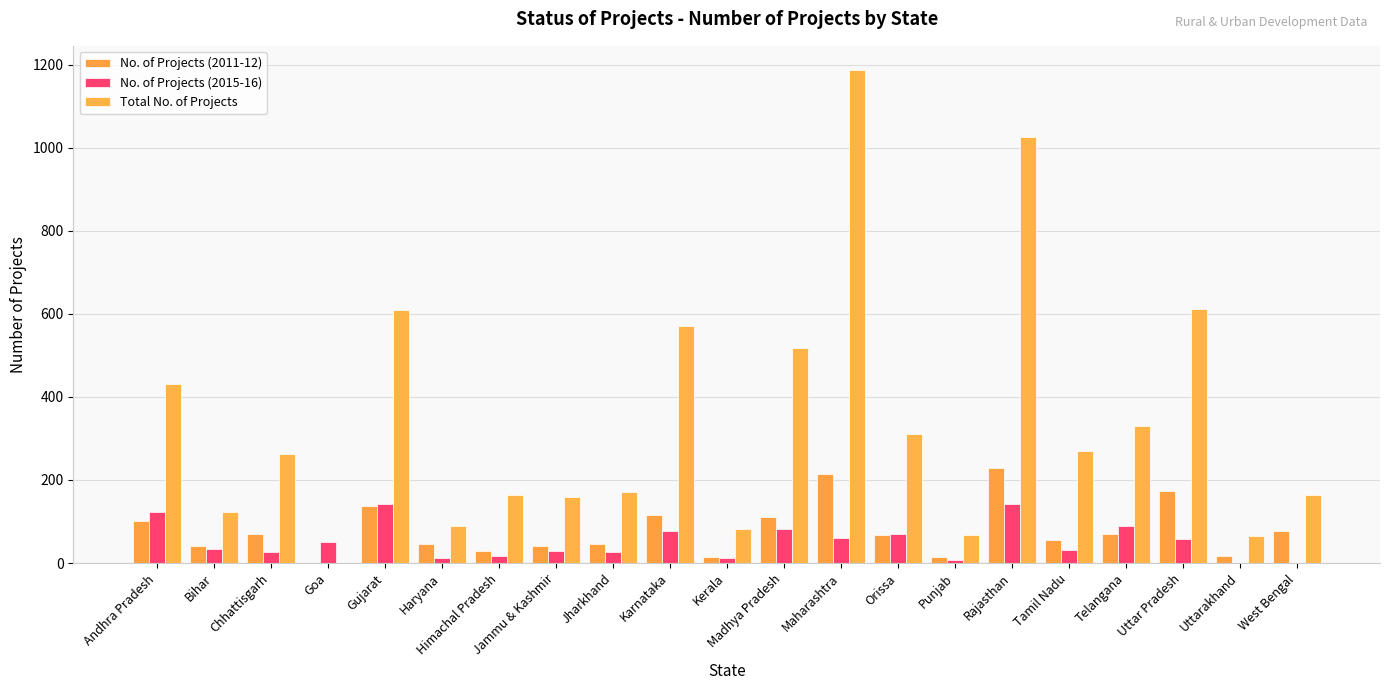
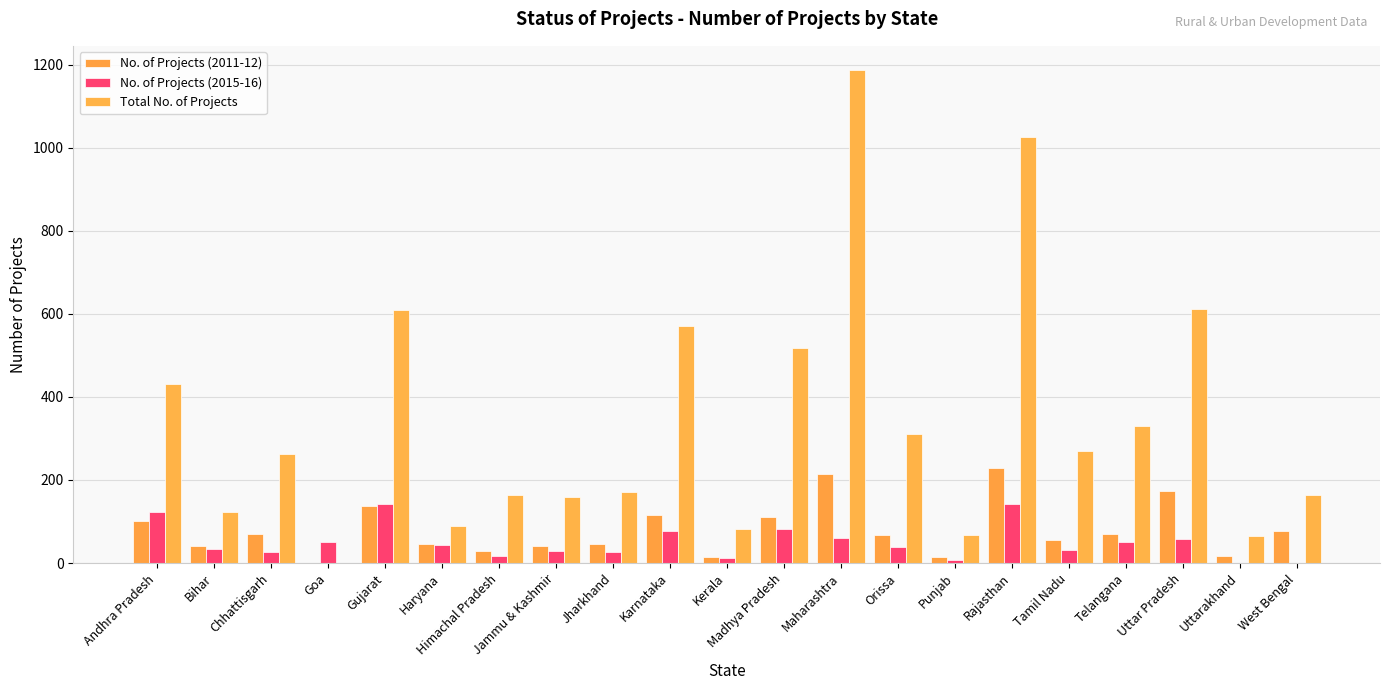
No. of Projects (2015-16), Haryana: 10 -> 40
No. of Projects (2015-16), Orissa: 70 -> 40
No. of Projects (2015-16), Telangana: 90 -> 50
